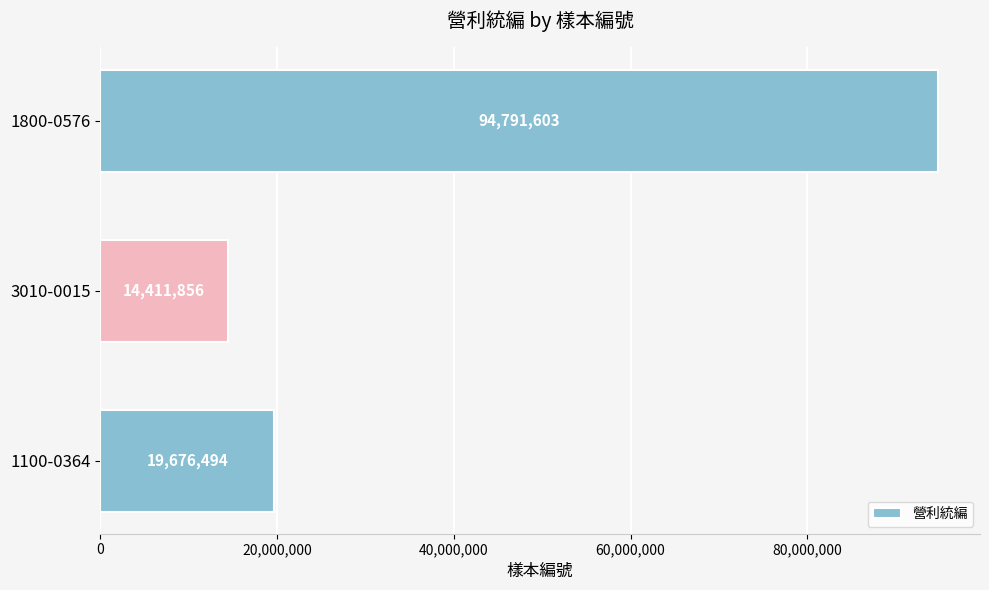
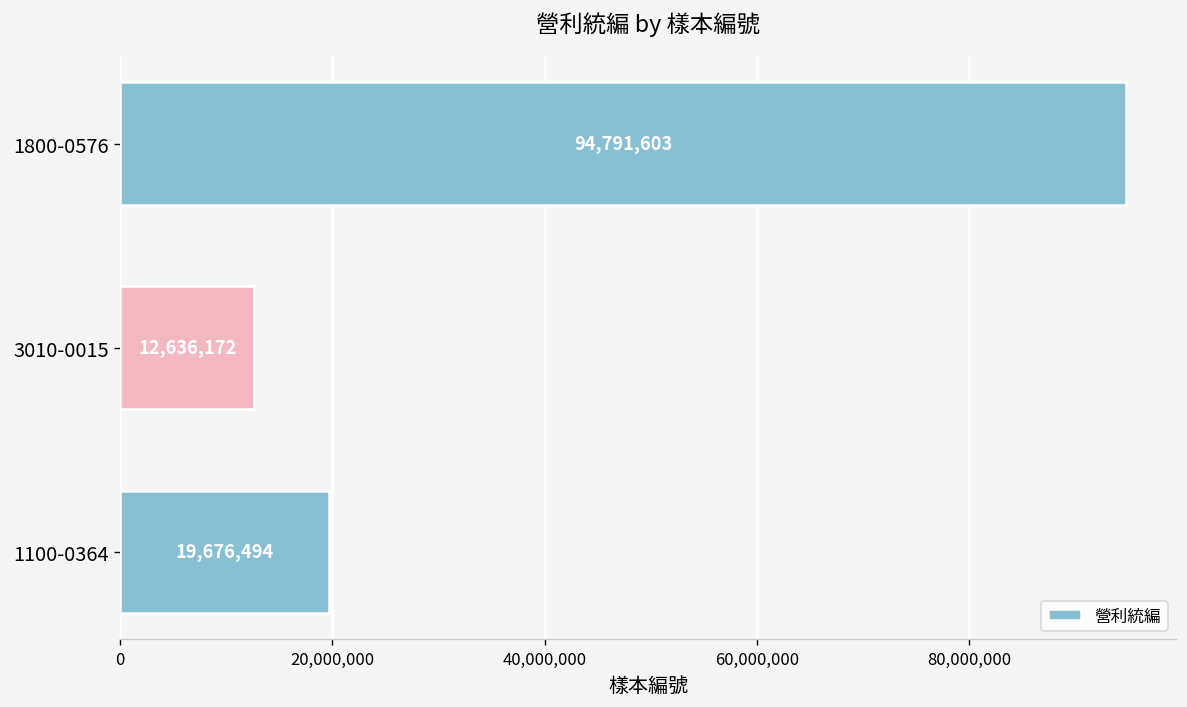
3010-0015: 14,411,856 -> 12,636,172
